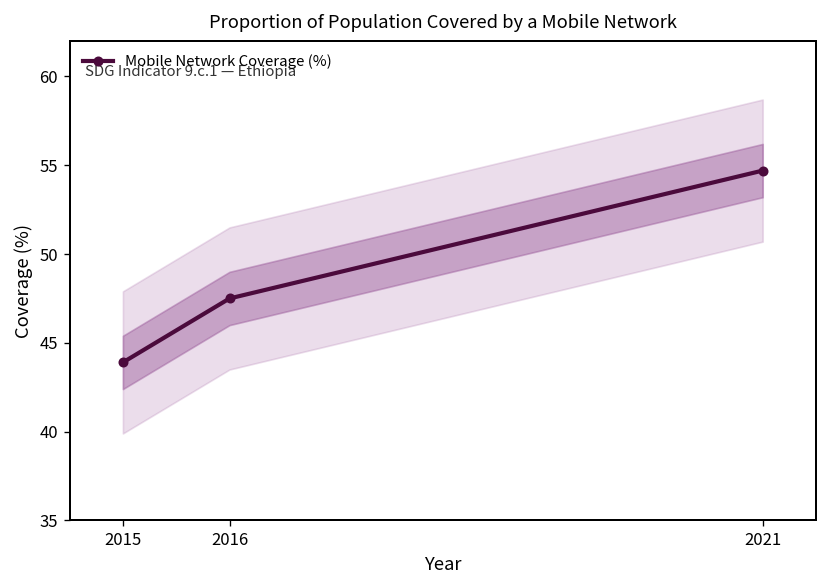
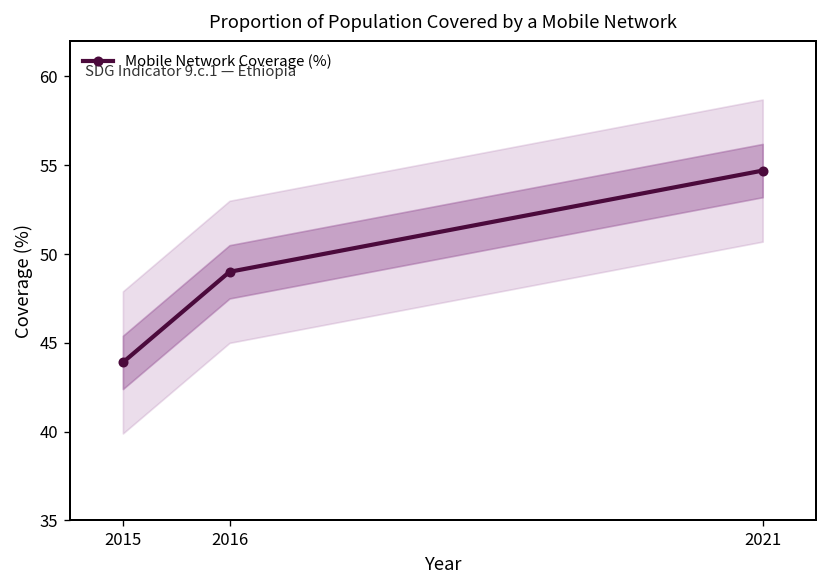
Mobile Network Coverage (%), 2016: 47.5 -> 49.0
